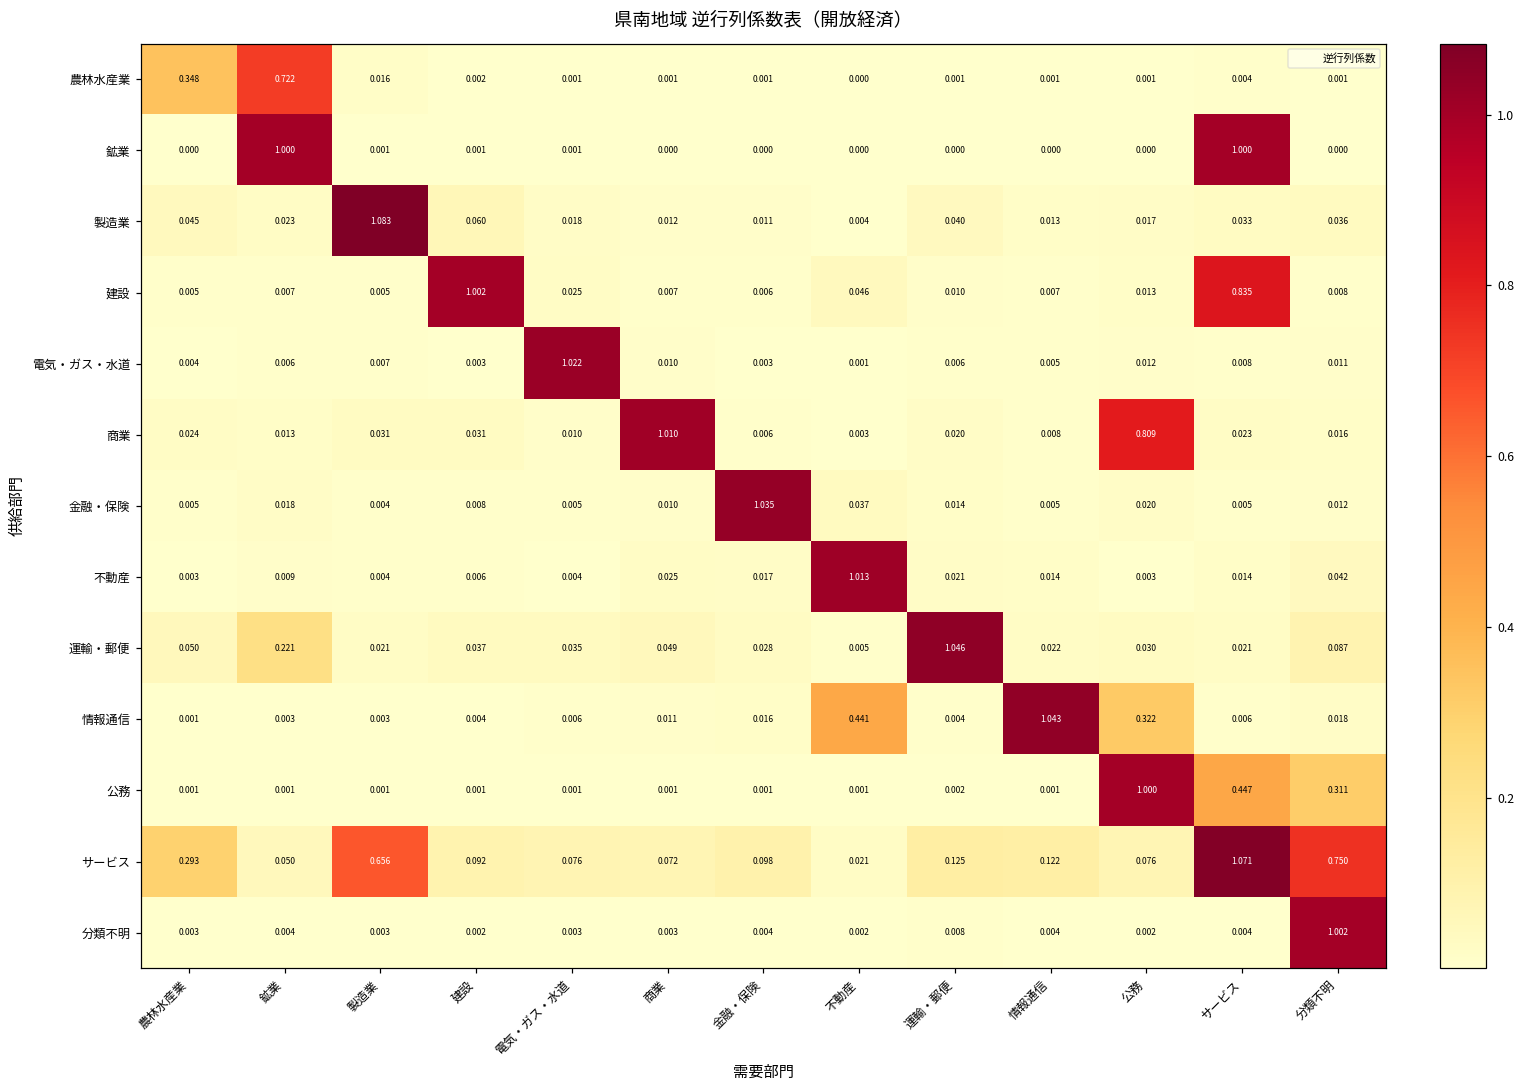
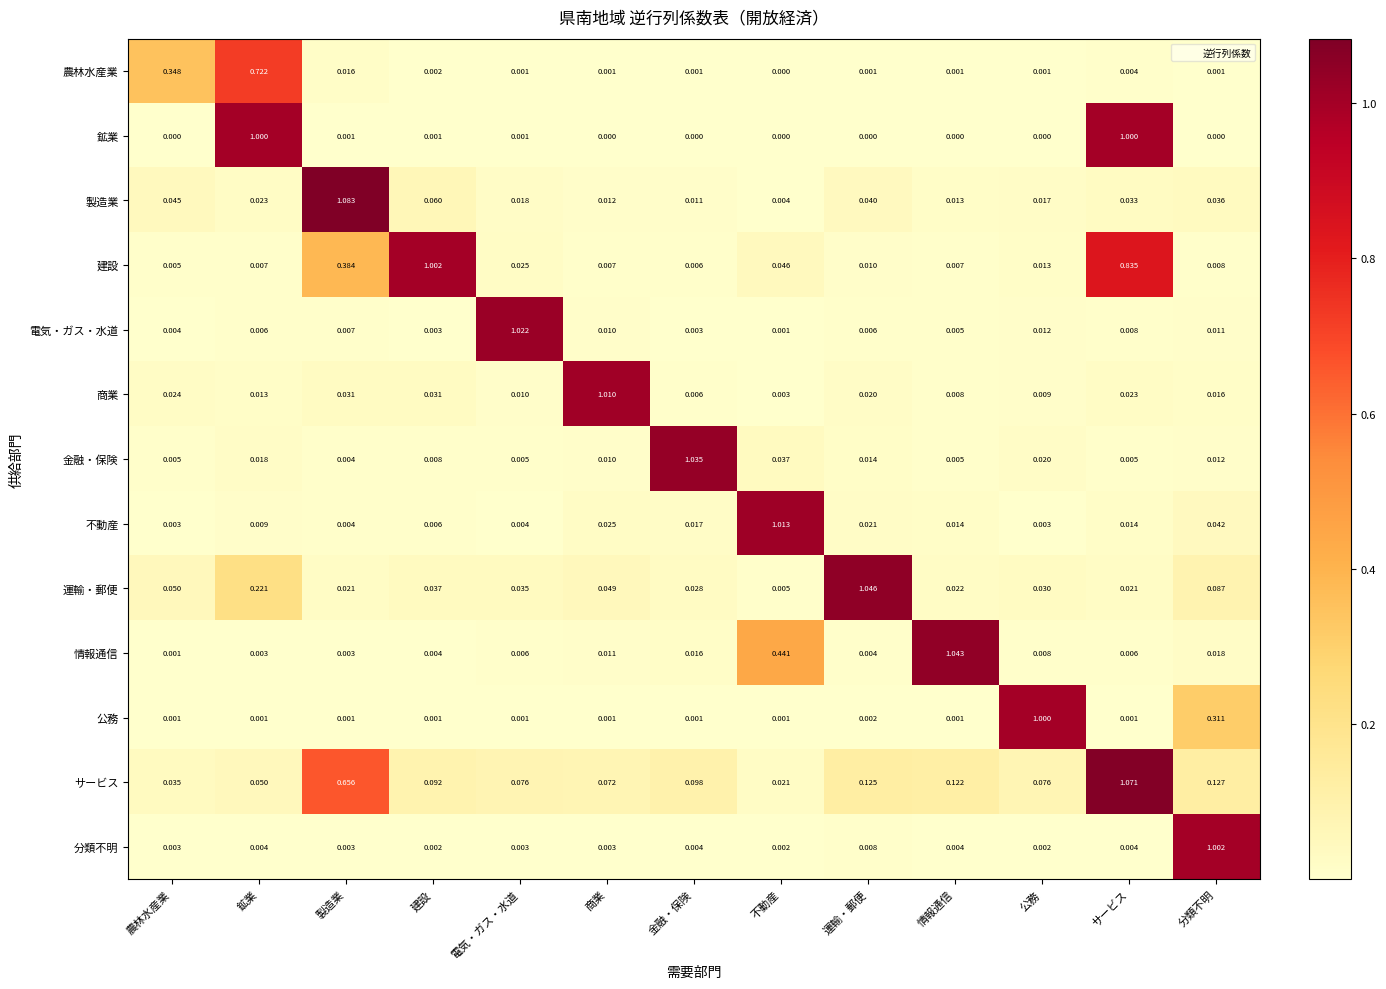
建設, 製造業: 0.005 -> 0.384
商業, 公務: 0.809 -> 0.009
情報通信, 公務: 0.322 -> 0.008
公務, サービス: 0.447 -> 0.001
サービス, 農林水産業: 0.293 -> 0.035
サービス, 分類不明: 0.750 -> 0.127
